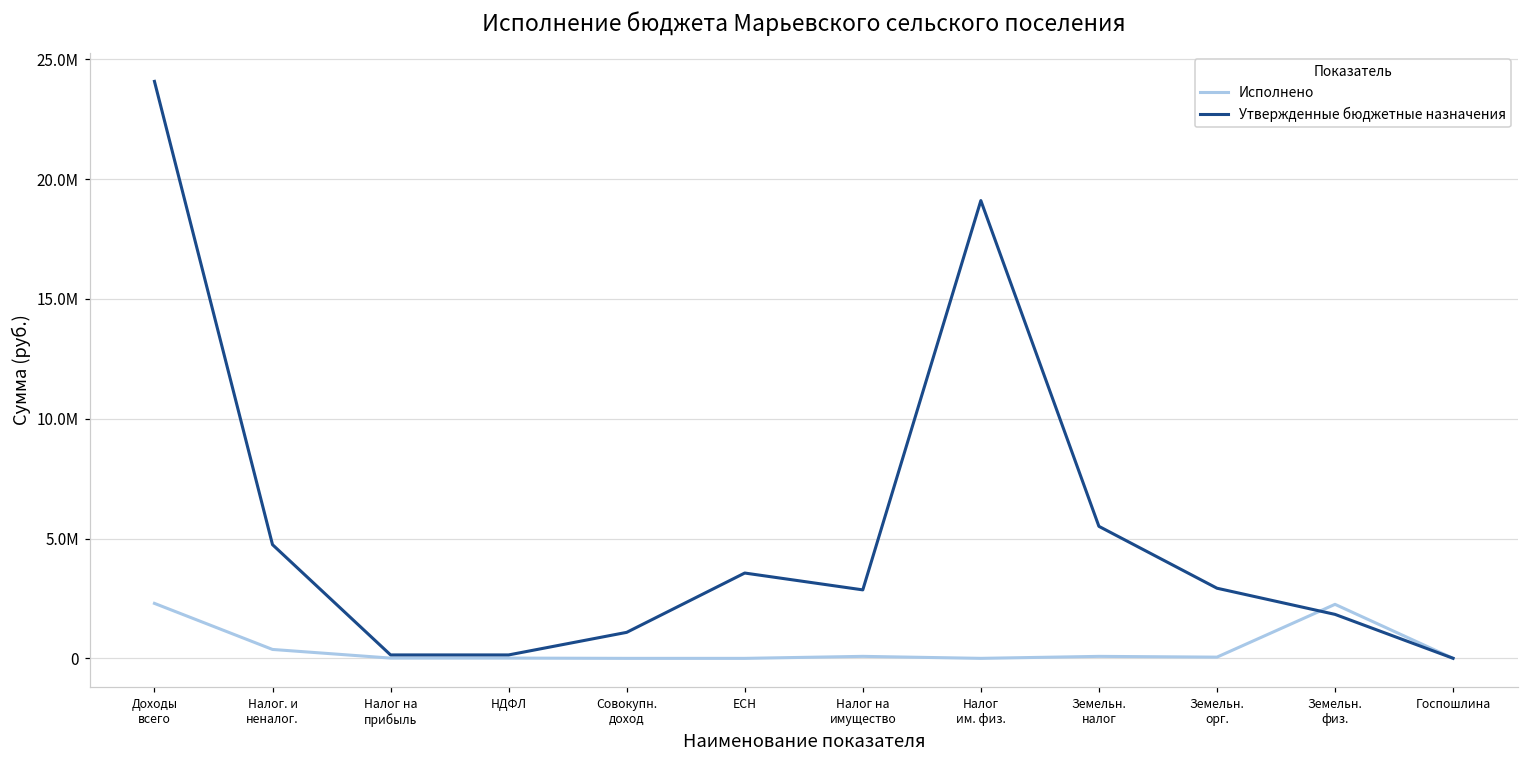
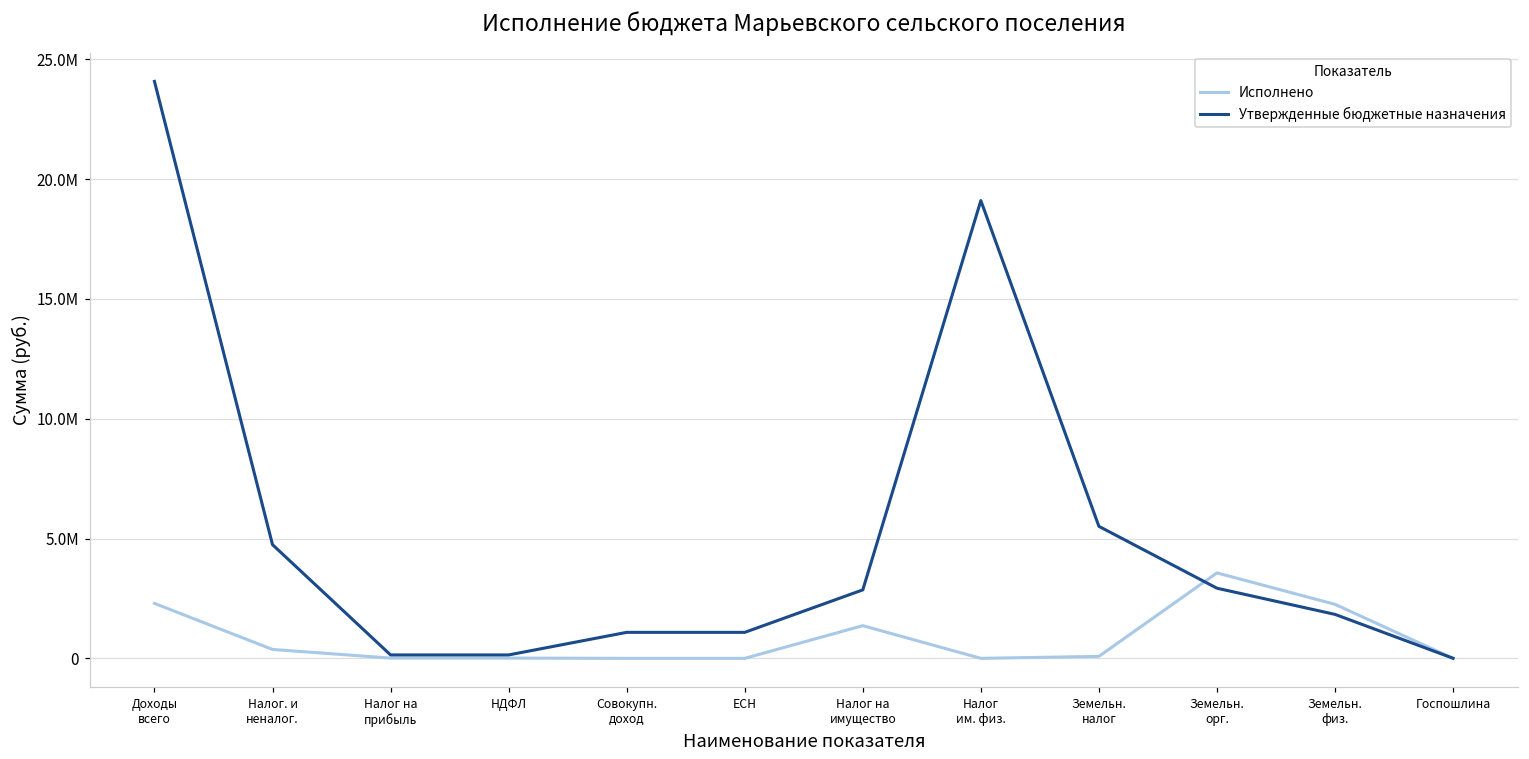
Утвержденные бюджетные назначения, ЕСН: 3600000 -> 1100000
Исполнено, Налог на имущество: 100000 -> 1400000
Исполнено, Земельн. орг.: 100000 -> 3600000
